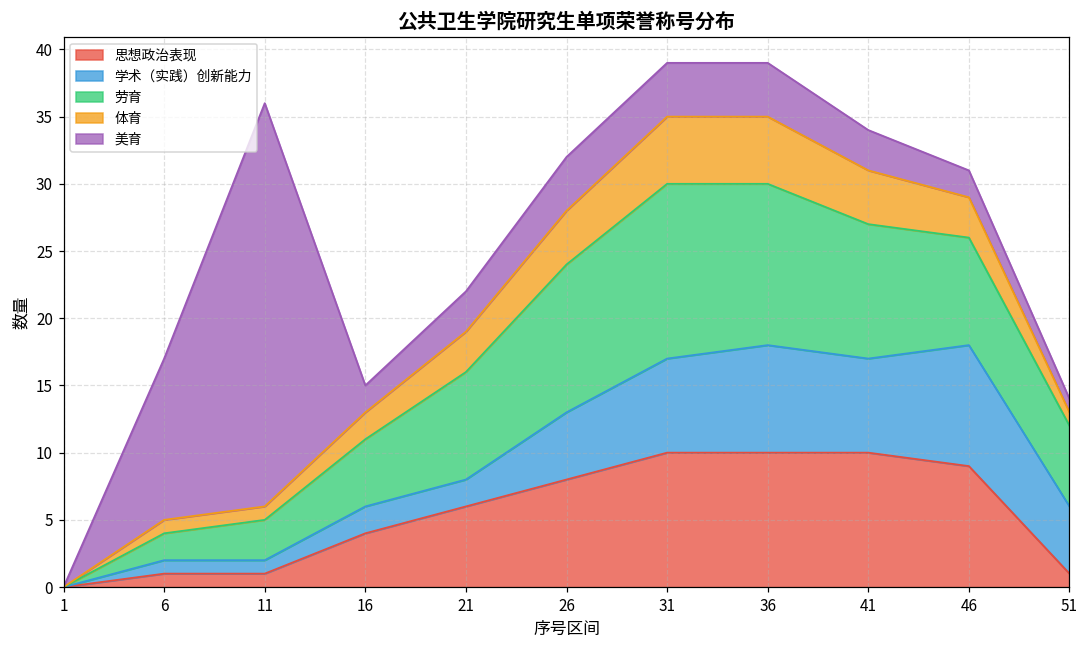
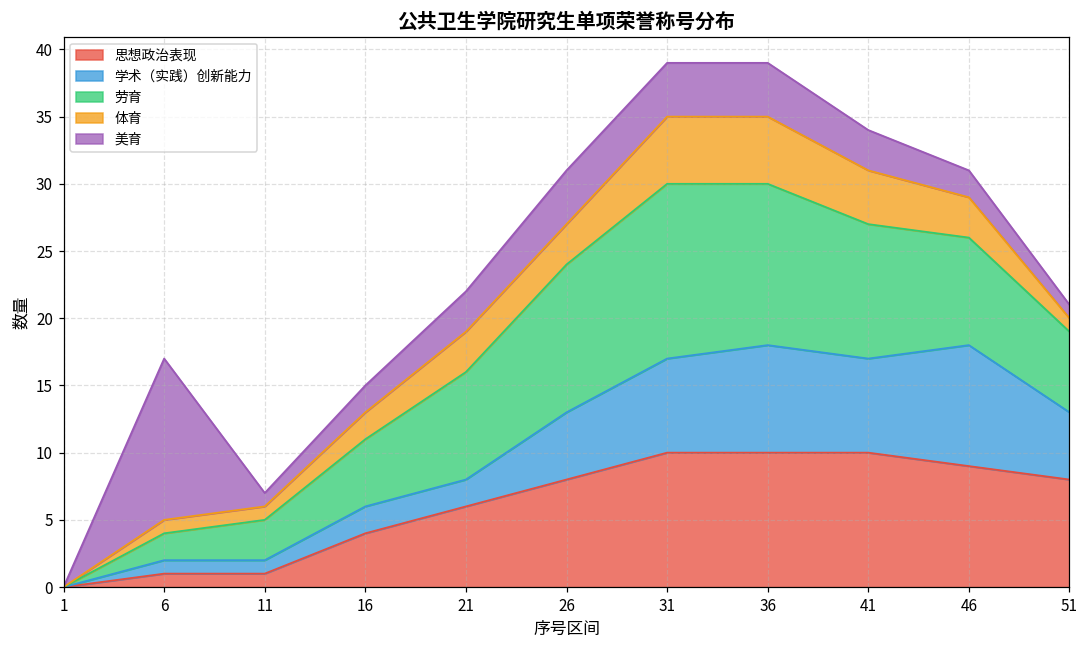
美育, 11: 30 -> 1
体育, 26: 4 -> 3
思想政治表现, 51: 1 -> 8
